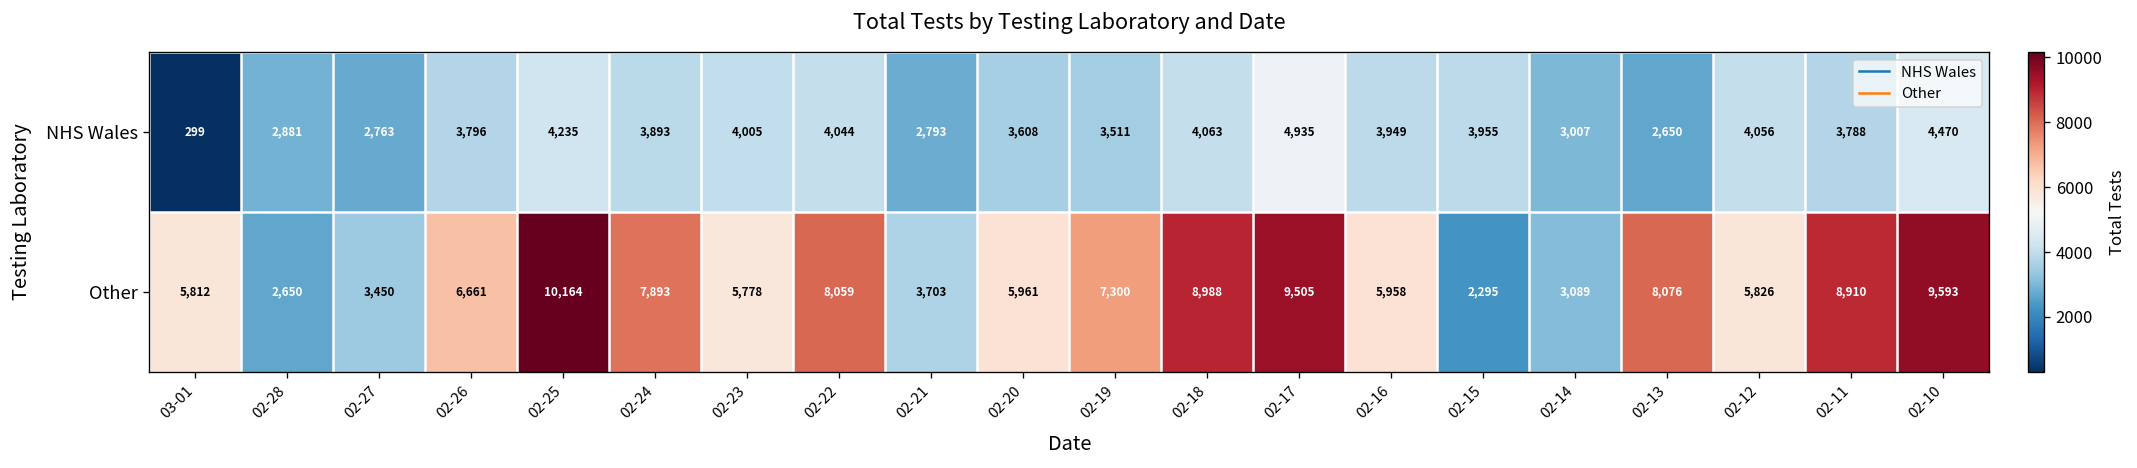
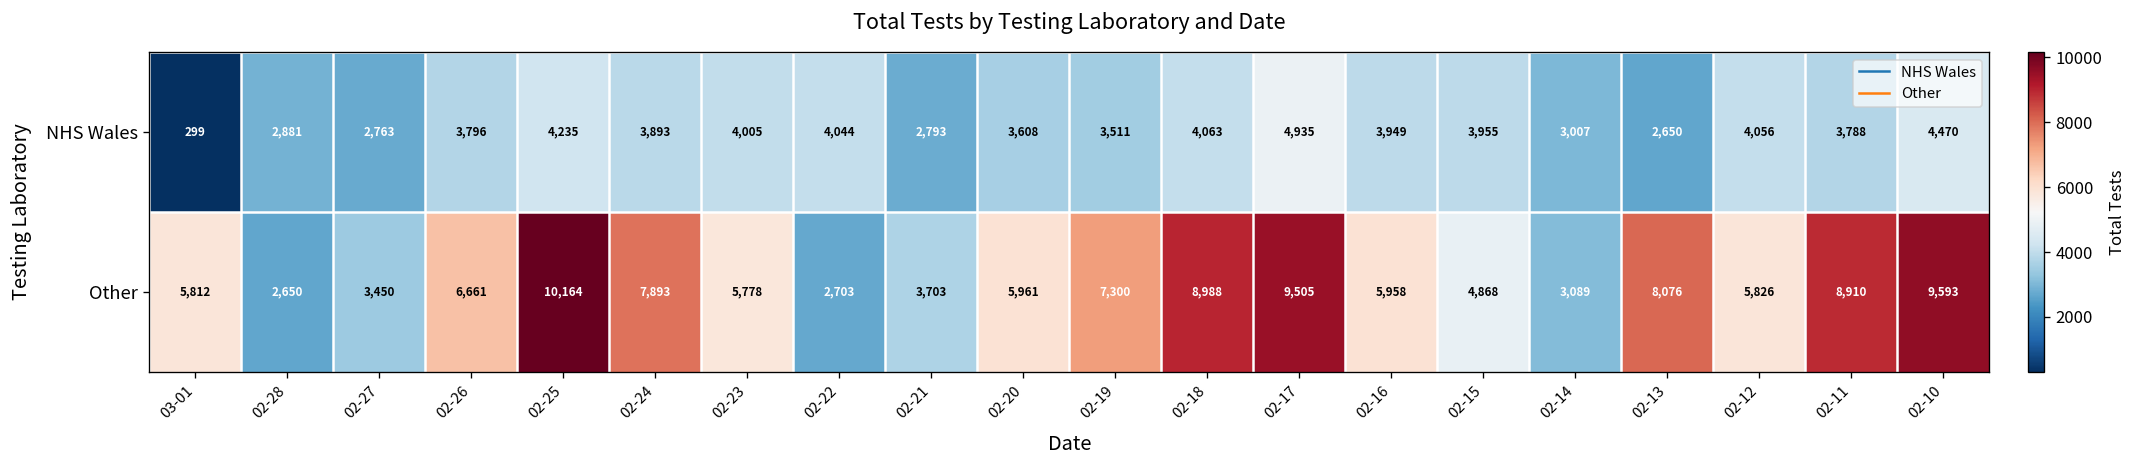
Other, 02-22: 8,059 -> 2,703
Other, 02-15: 2,295 -> 4,868
